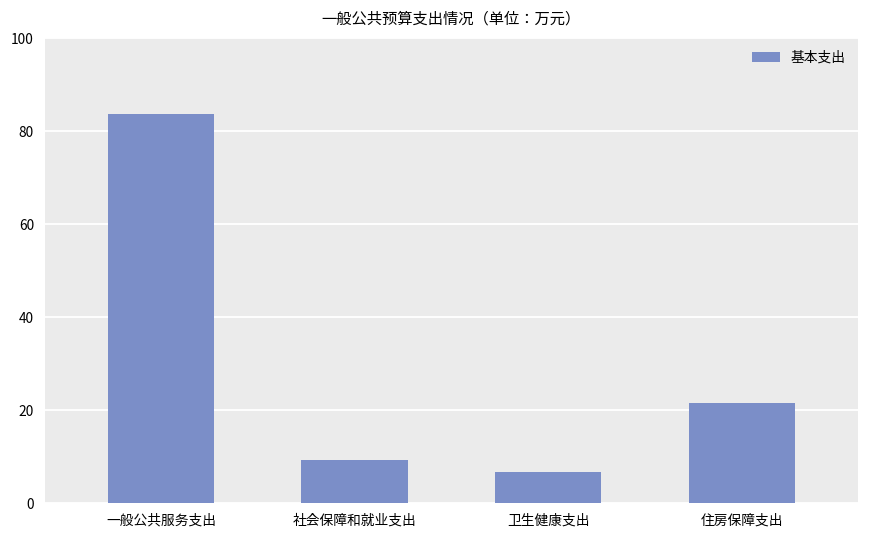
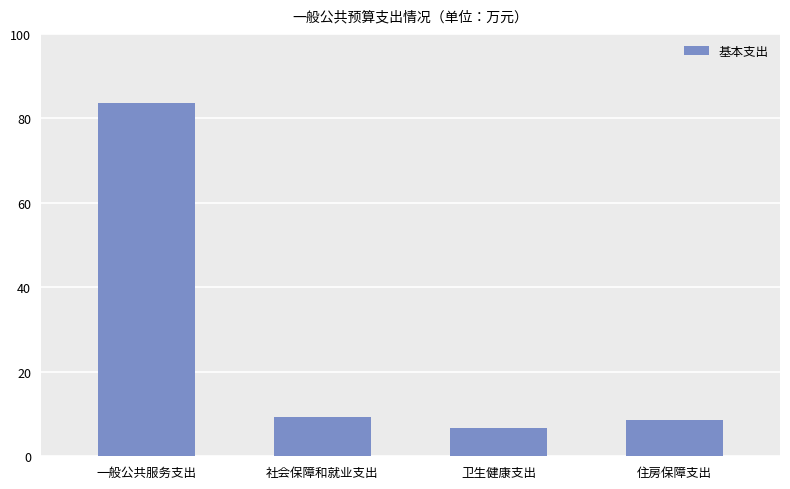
住房保障支出: 22 -> 9
